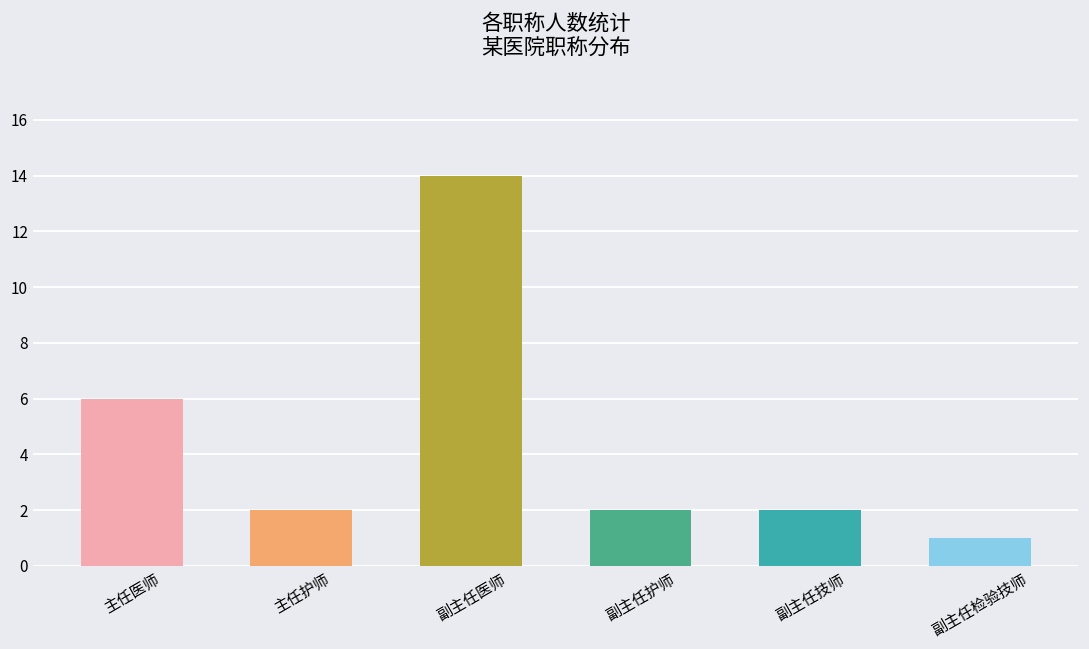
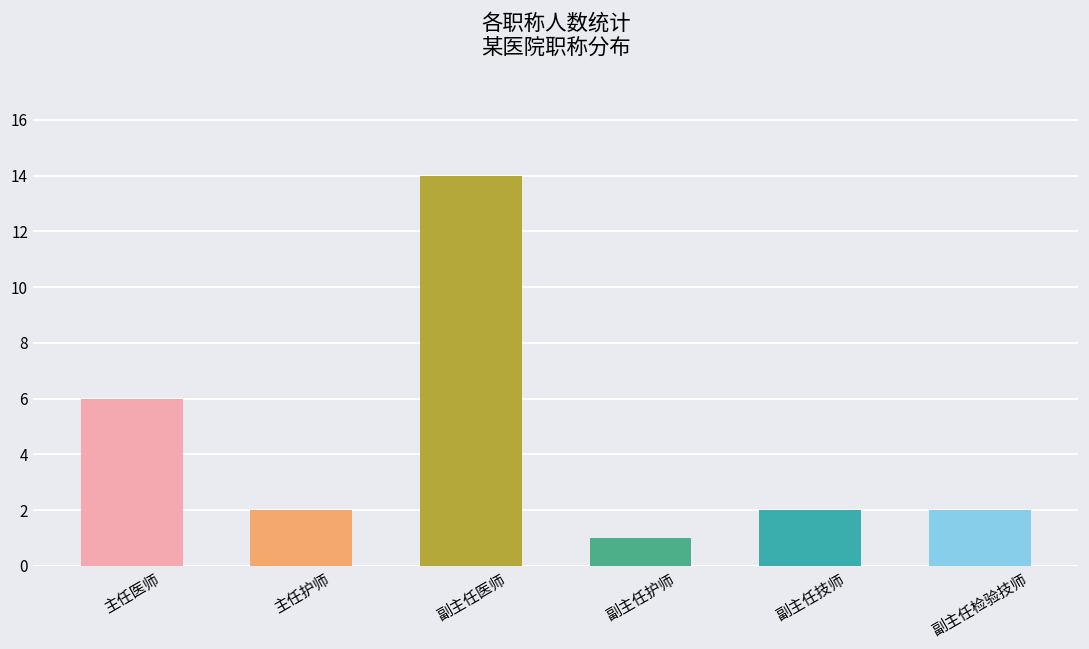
副主任护师: 2 -> 1
副主任检验技师: 1 -> 2
